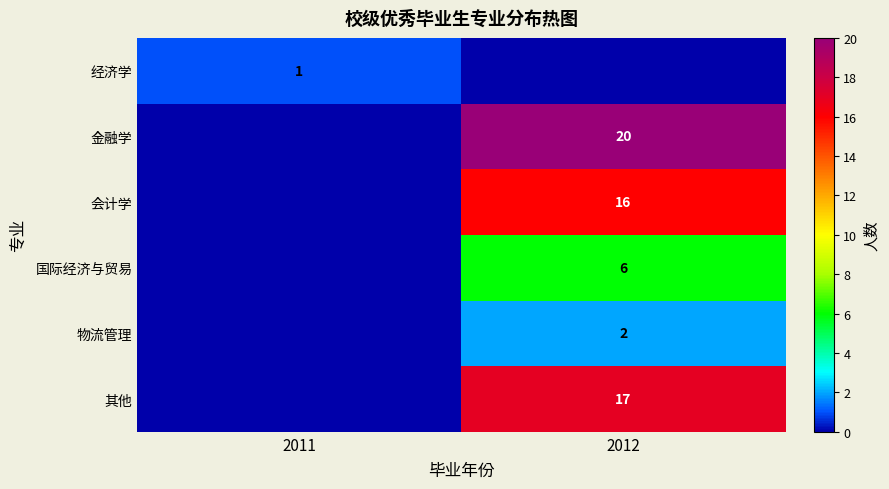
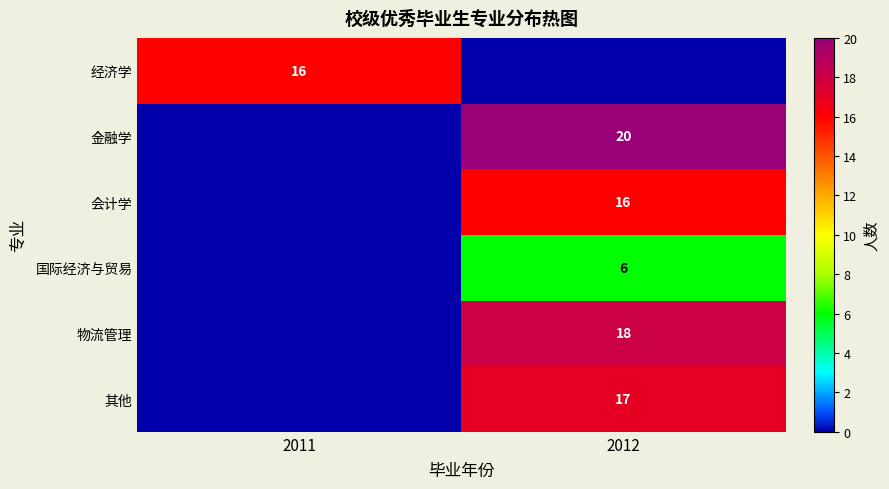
经济学, 2011: 1 -> 16
物流管理, 2012: 2 -> 18
